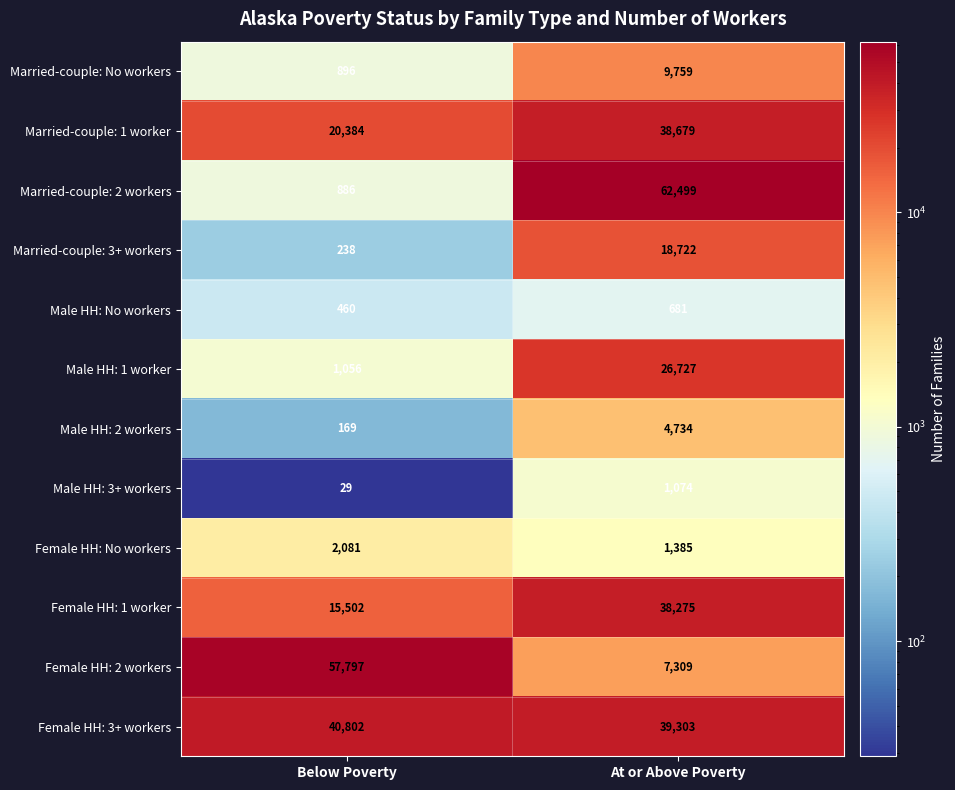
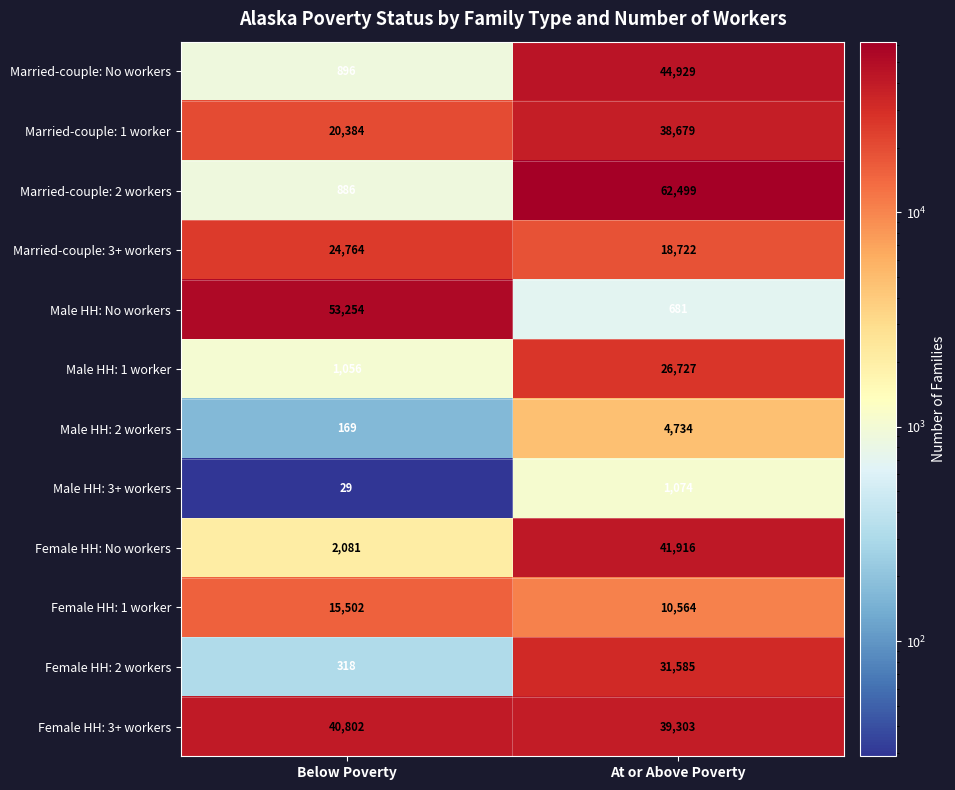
Married-couple: No workers, At or Above Poverty: 9,759 -> 44,929
Married-couple: 3+ workers, Below Poverty: 238 -> 24,764
Male HH: No workers, Below Poverty: 460 -> 53,254
Female HH: No workers, At or Above Poverty: 1,385 -> 41,916
Female HH: 1 worker, At or Above Poverty: 38,275 -> 10,564
Female HH: 2 workers, Below Poverty: 57,797 -> 318
Female HH: 2 workers, At or Above Poverty: 7,309 -> 31,585
